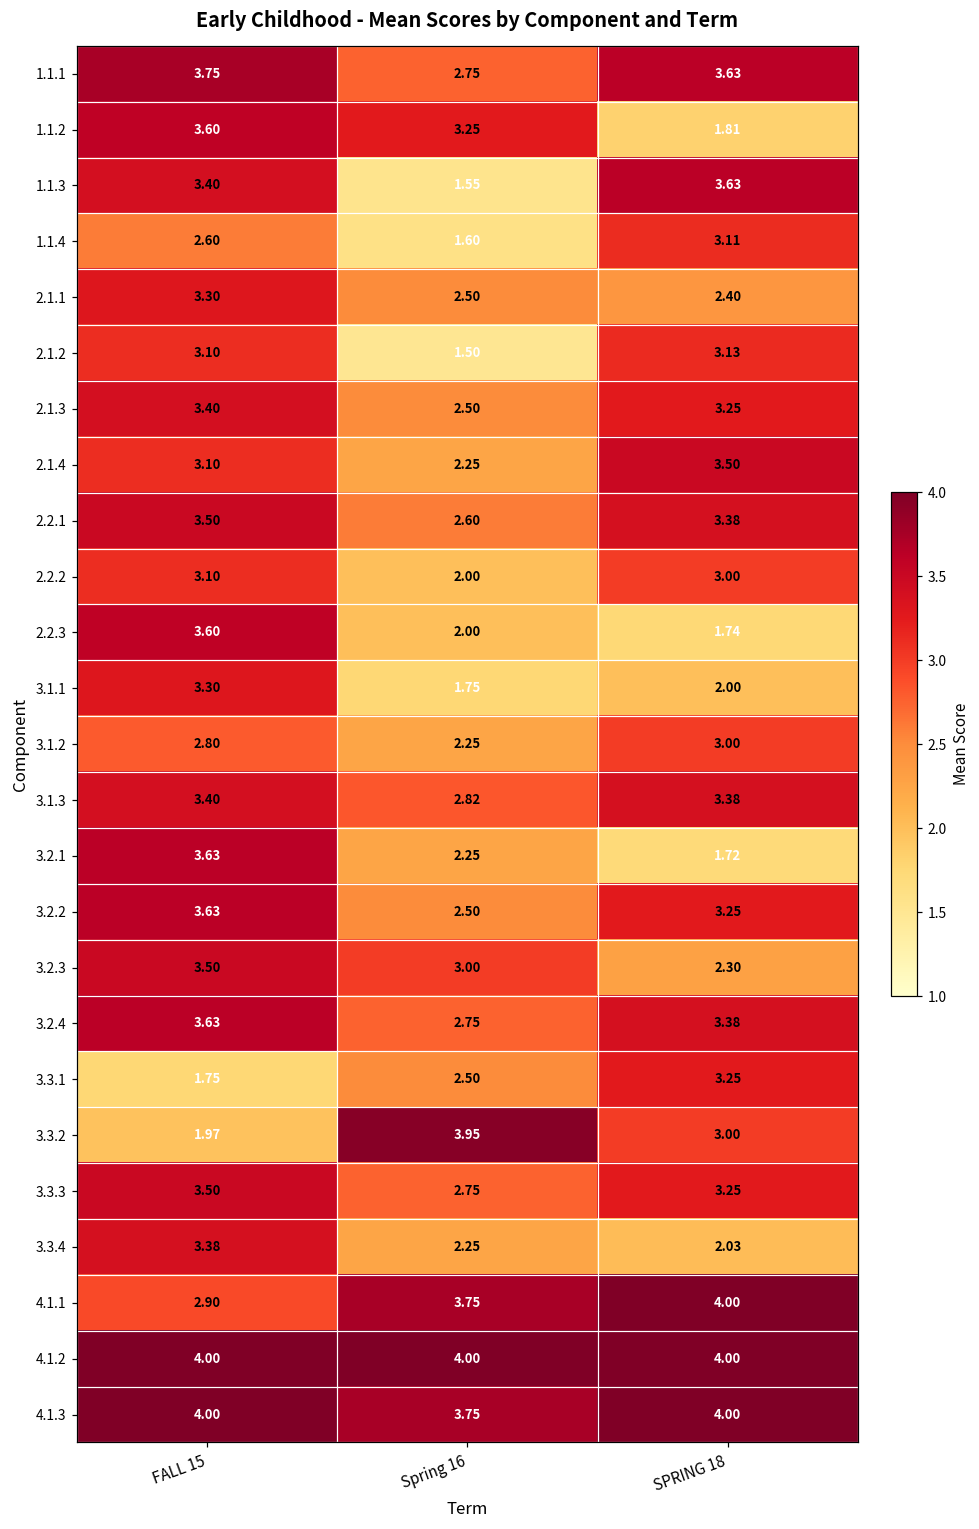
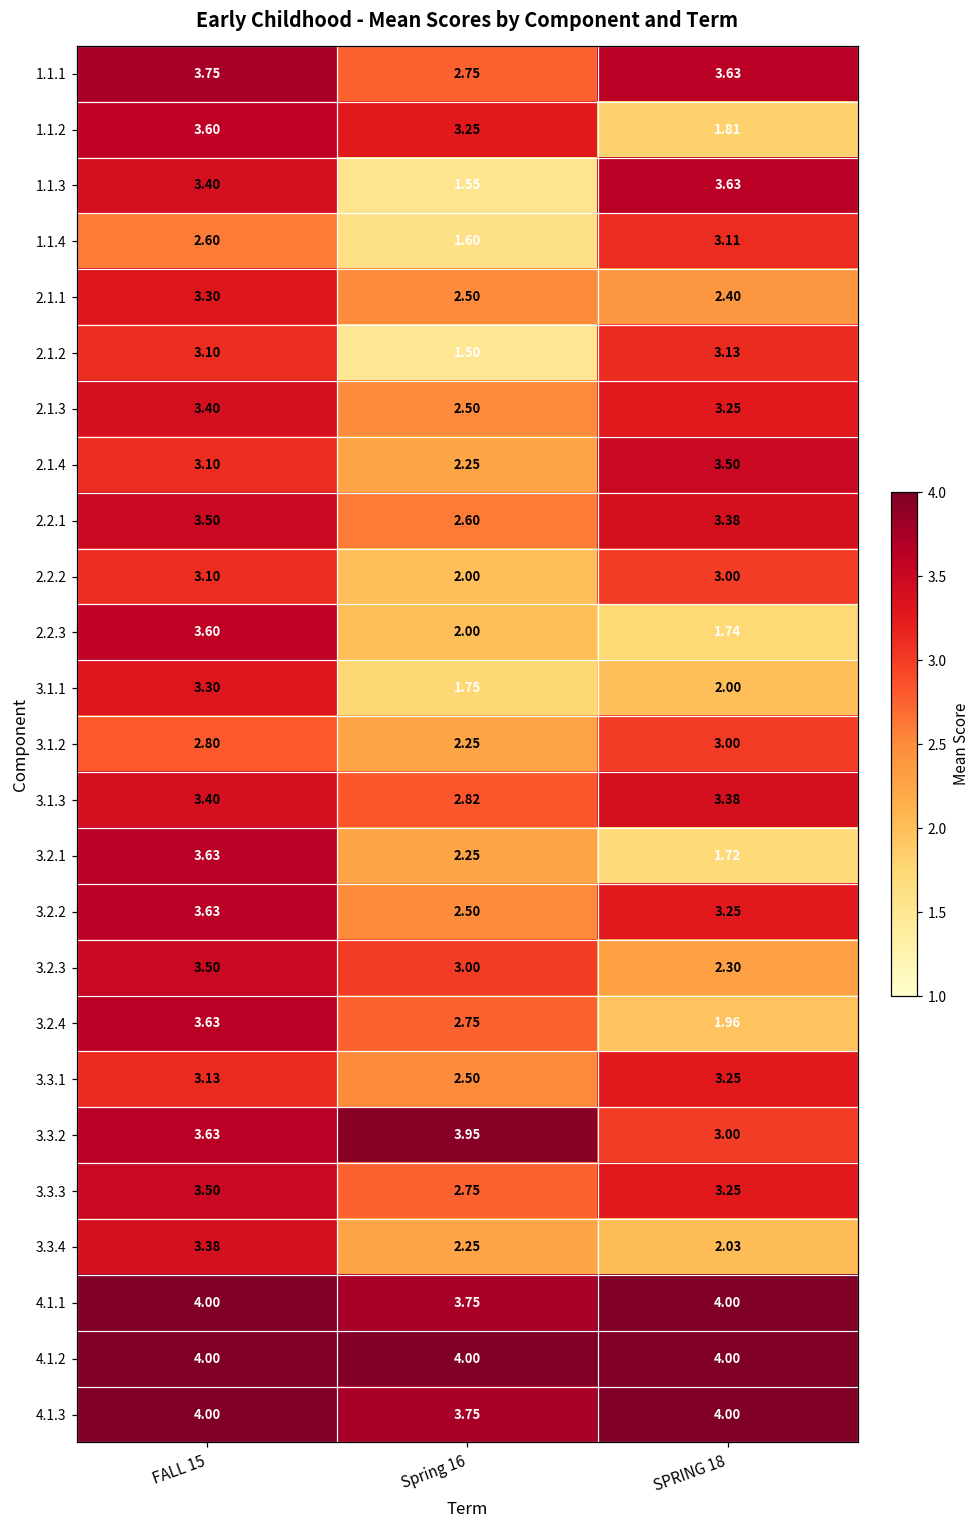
3.2.4, SPRING 18: 3.38 -> 1.96
3.3.1, FALL 15: 1.75 -> 3.13
3.3.2, FALL 15: 1.97 -> 3.63
4.1.1, FALL 15: 2.90 -> 4.00
